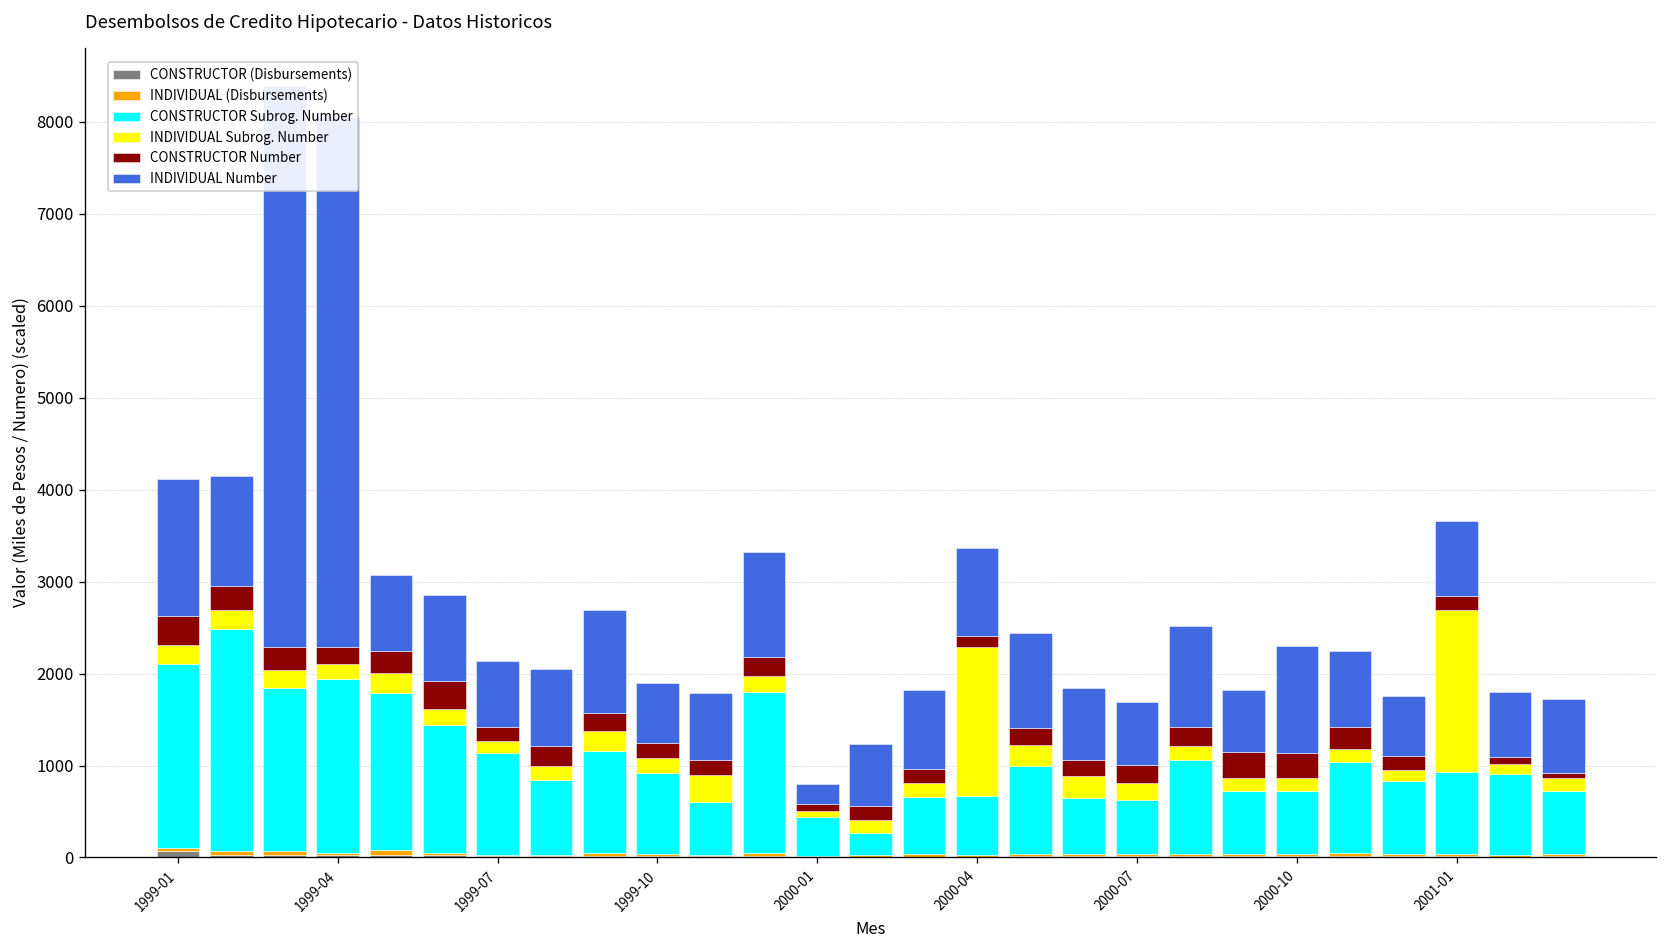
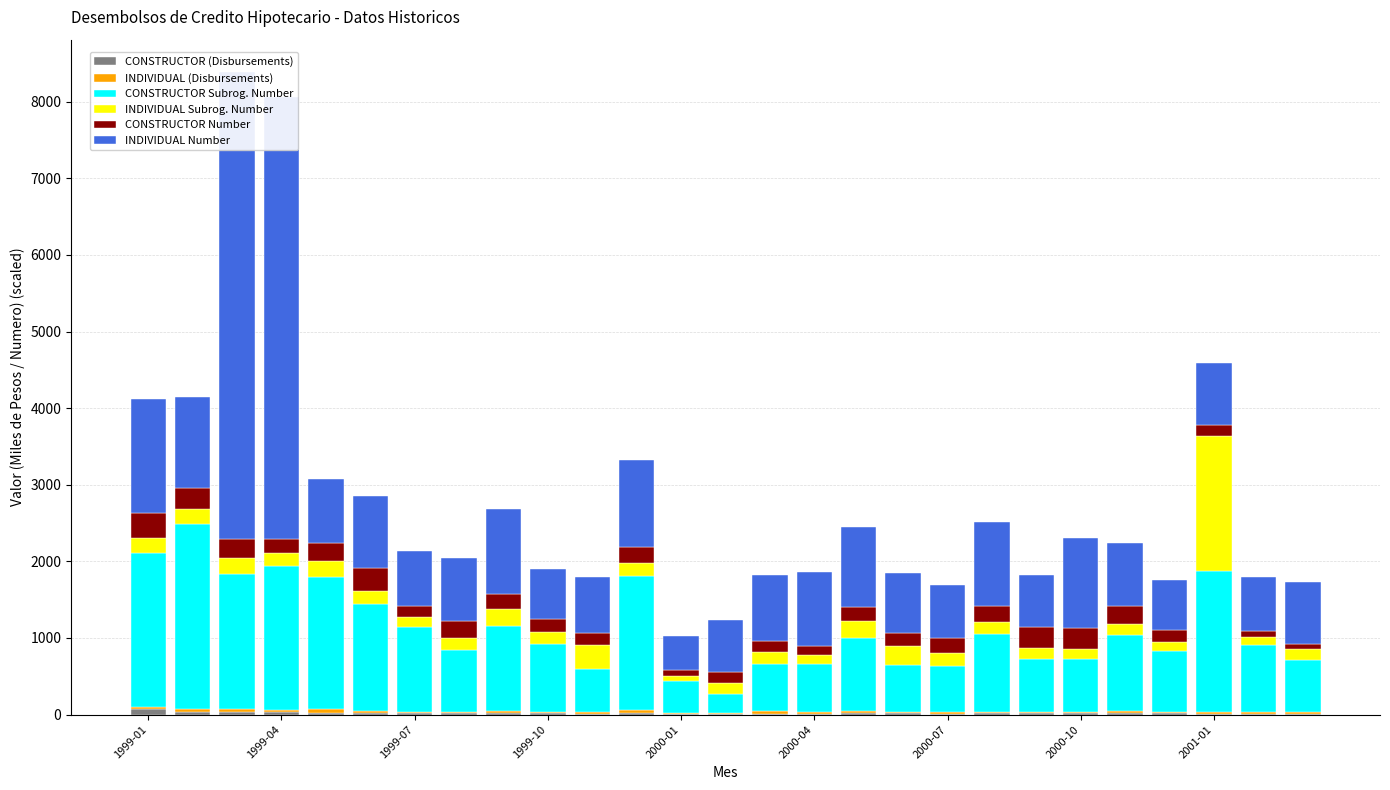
INDIVIDUAL Number, 2000-01: 200 -> 400
INDIVIDUAL Subrog. Number, 2000-04: 1600 -> 100
CONSTRUCTOR Subrog. Number, 2001-01: 900 -> 1800
